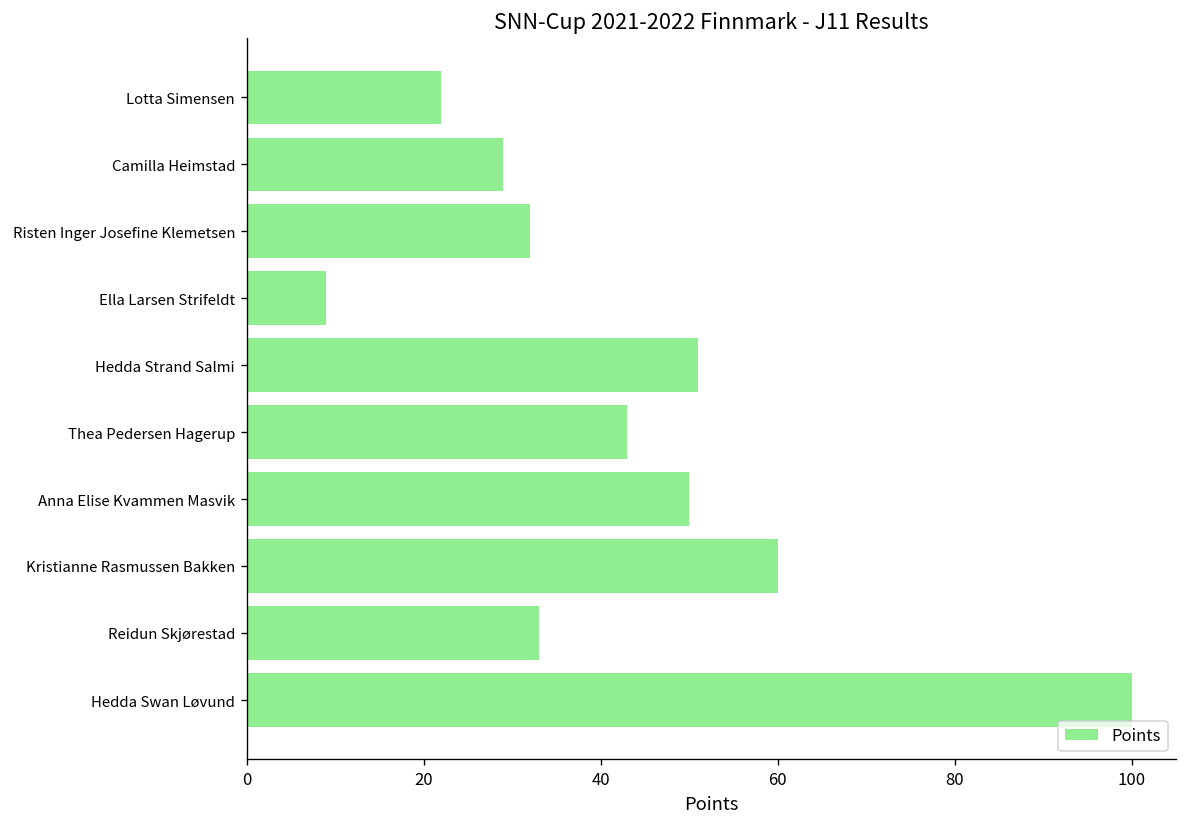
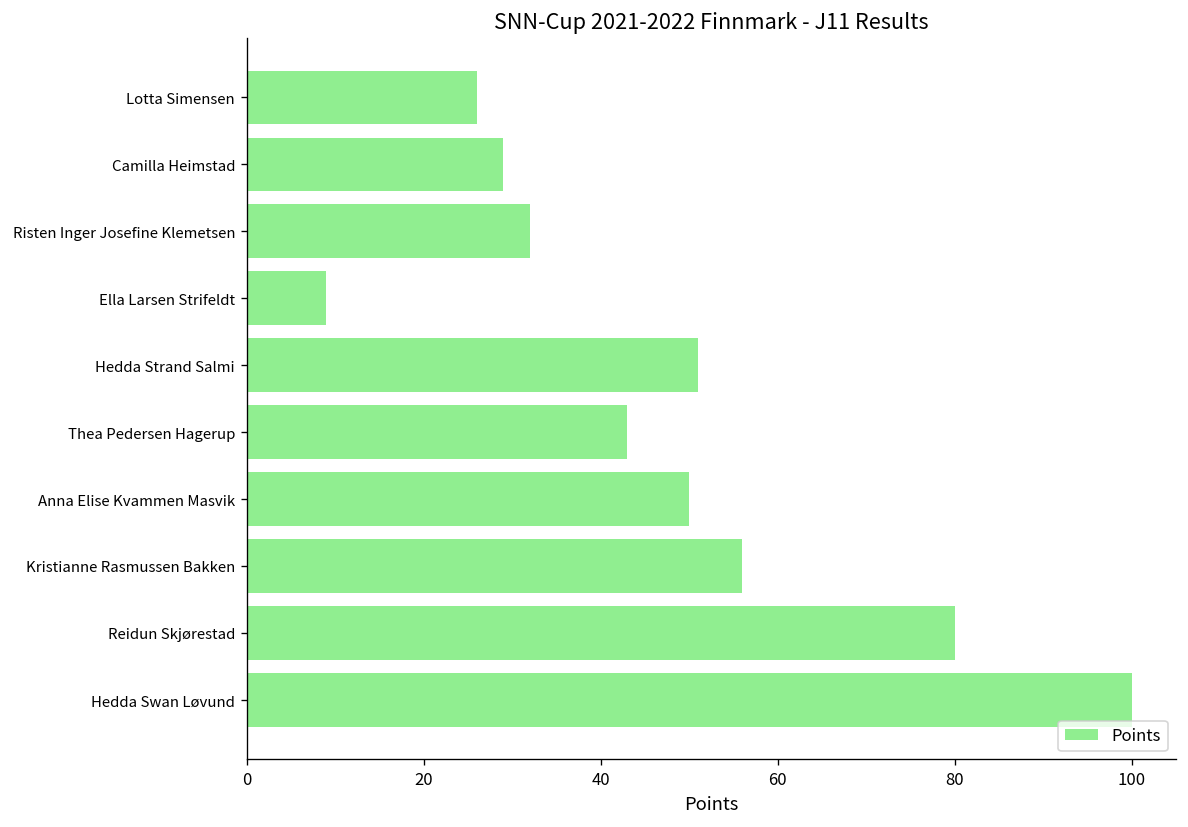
Lotta Simensen: 22 -> 26
Kristianne Rasmussen Bakken: 60 -> 56
Reidun Skjørestad: 33 -> 80
